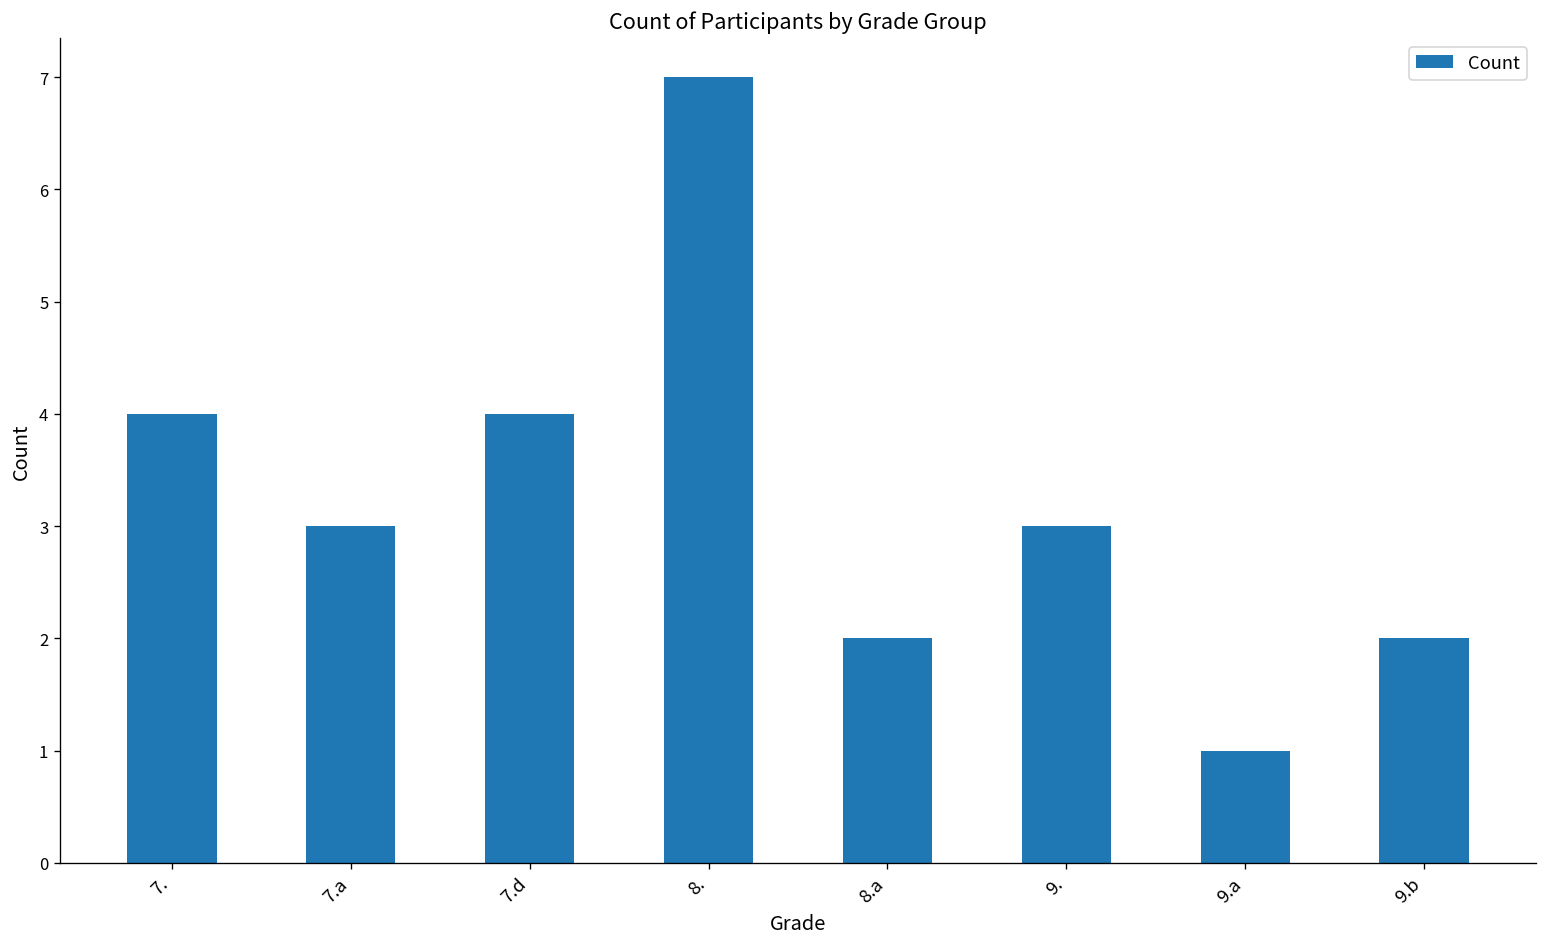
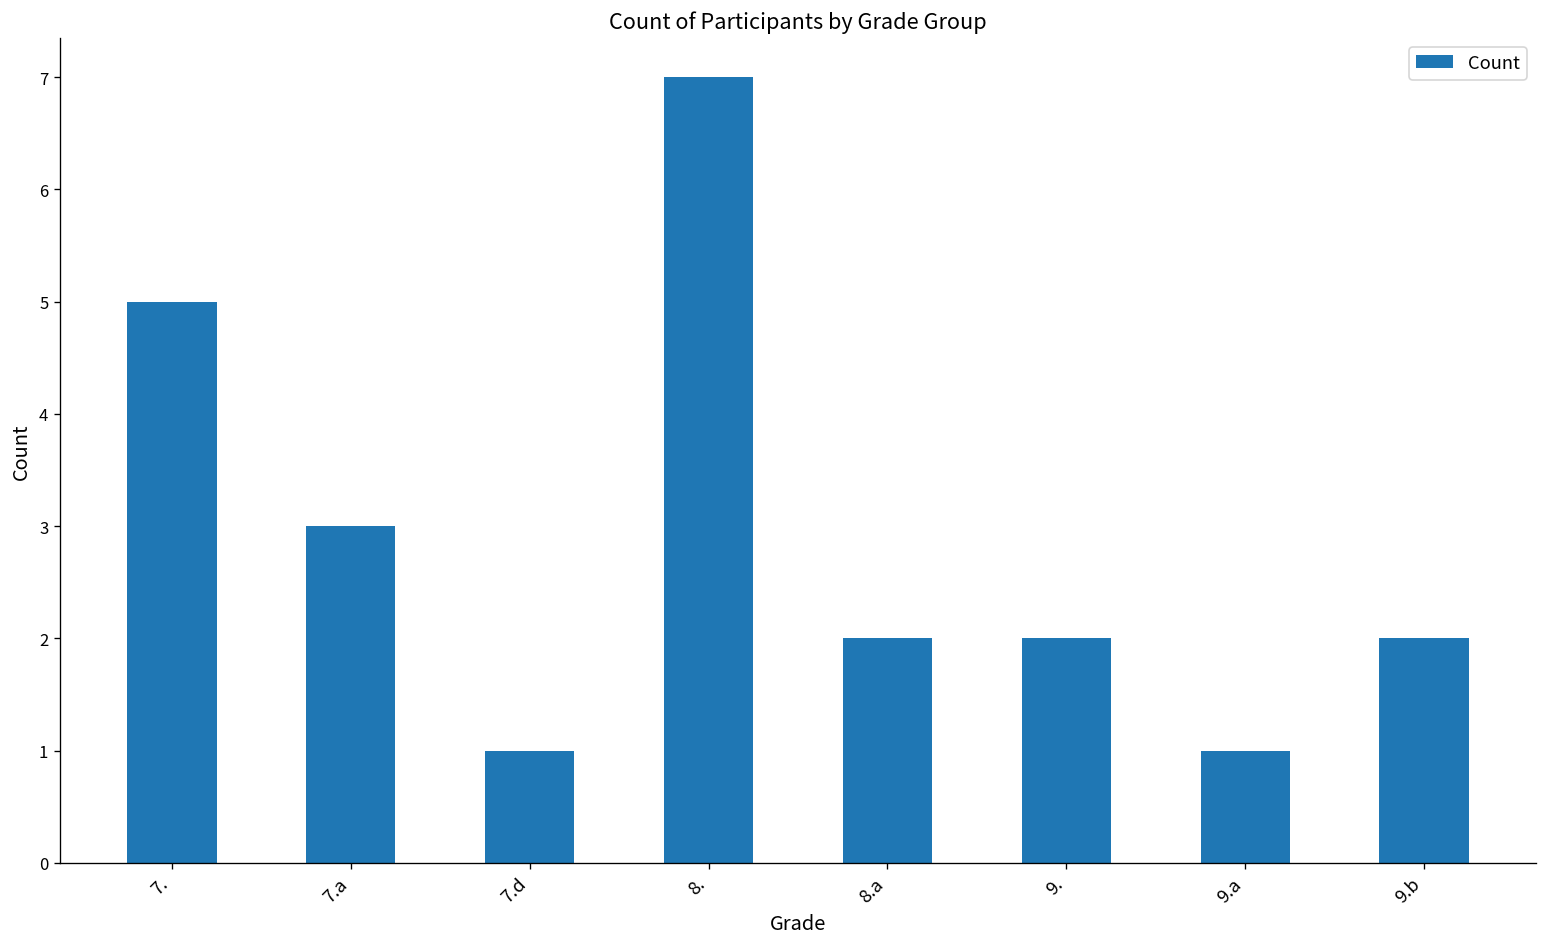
7.: 4 -> 5
7.d: 4 -> 1
9.: 3 -> 2
